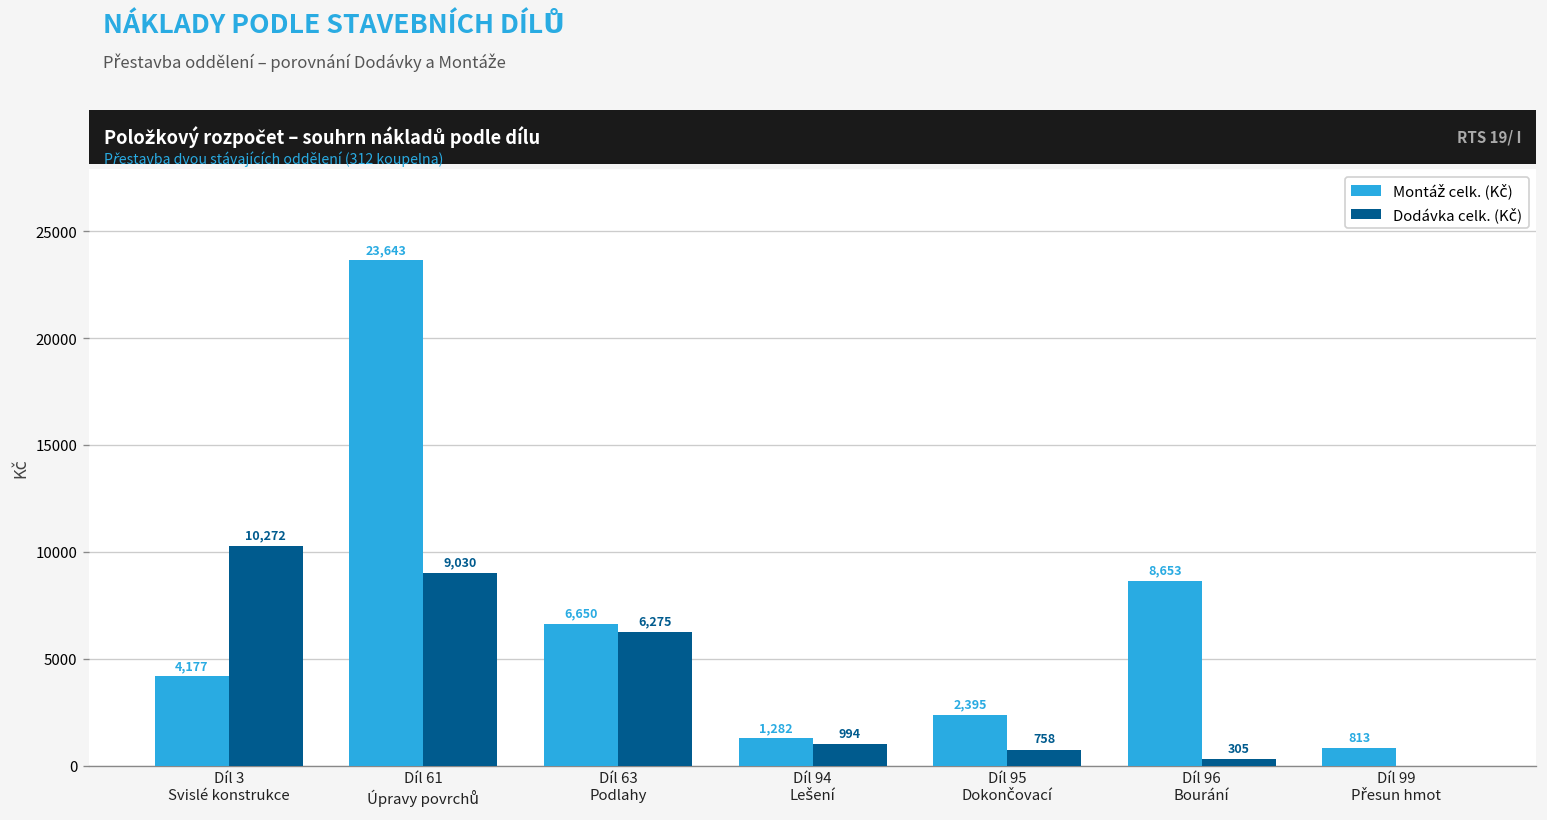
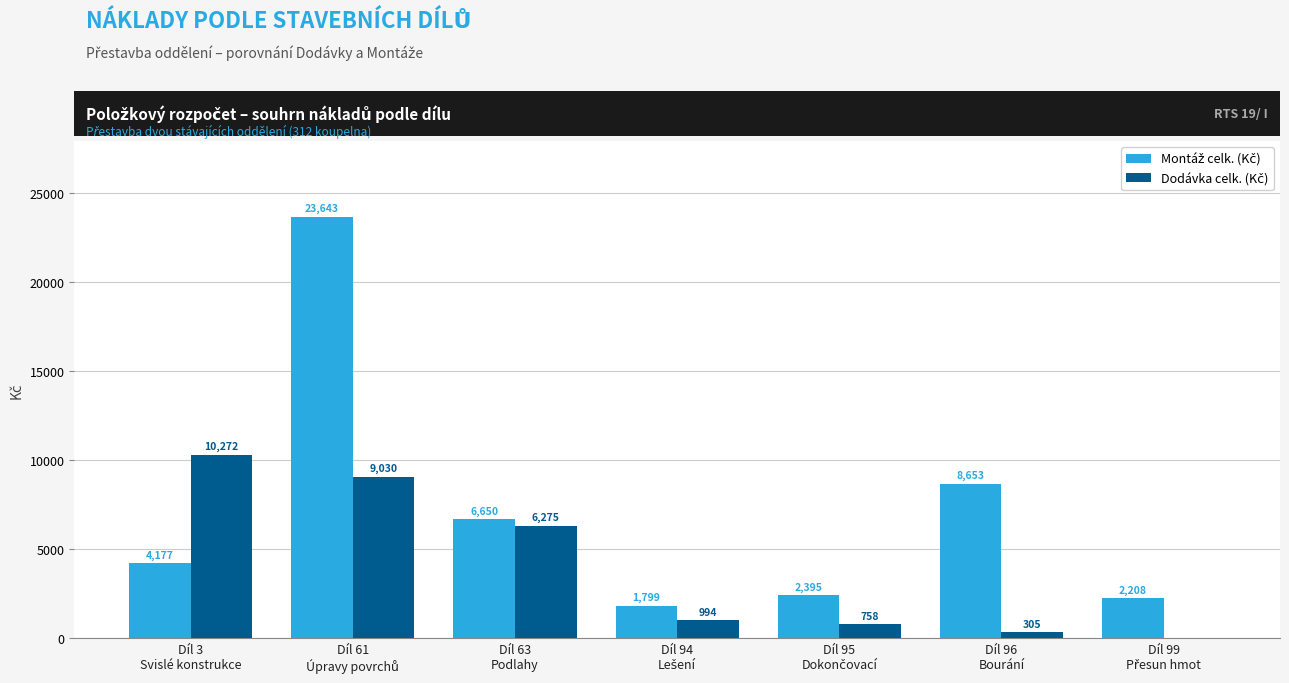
Montáž celk. (Kč), Díl 94 Lešení: 1,282 -> 1,799
Montáž celk. (Kč), Díl 99 Přesun hmot: 813 -> 2,208
